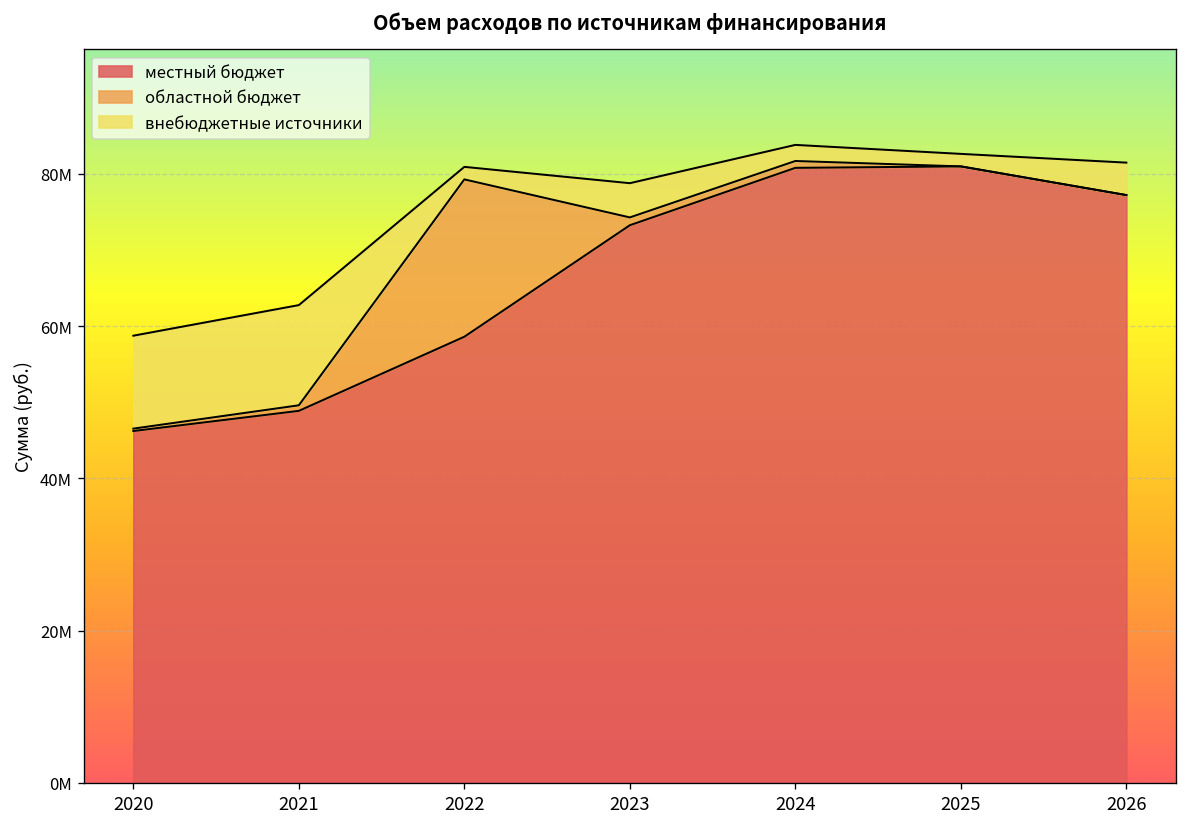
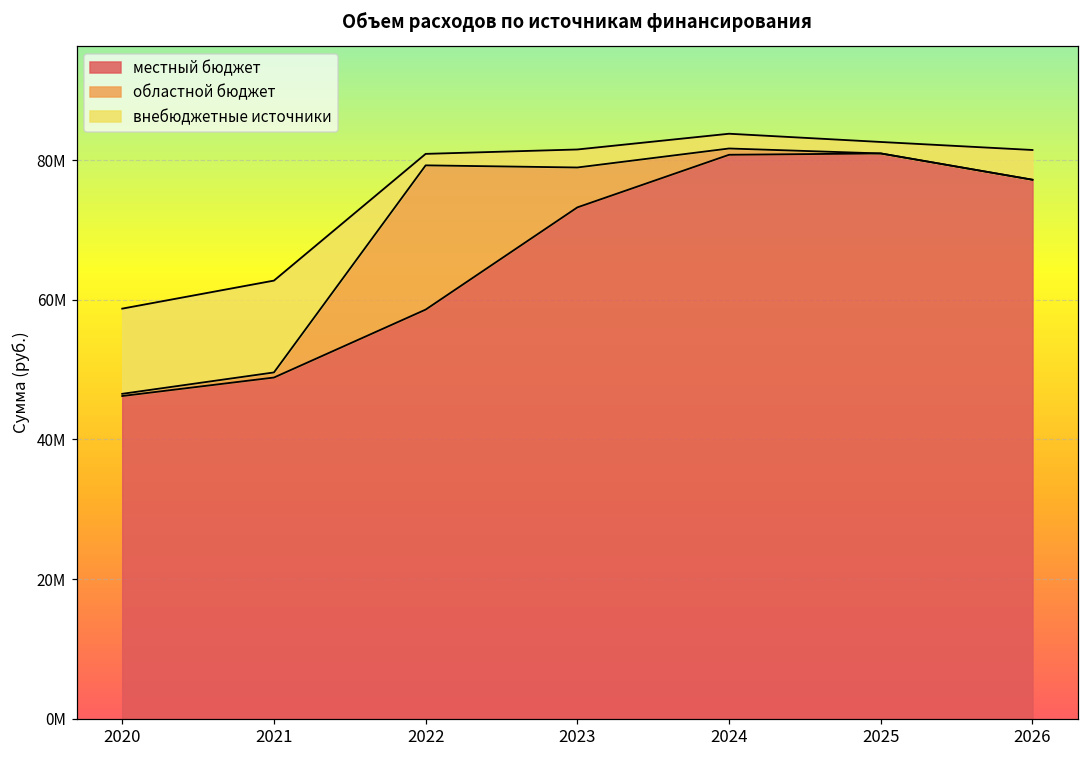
областной бюджет, 2023: 1000000 -> 6000000
внебюджетные источники, 2023: 4000000 -> 3000000
